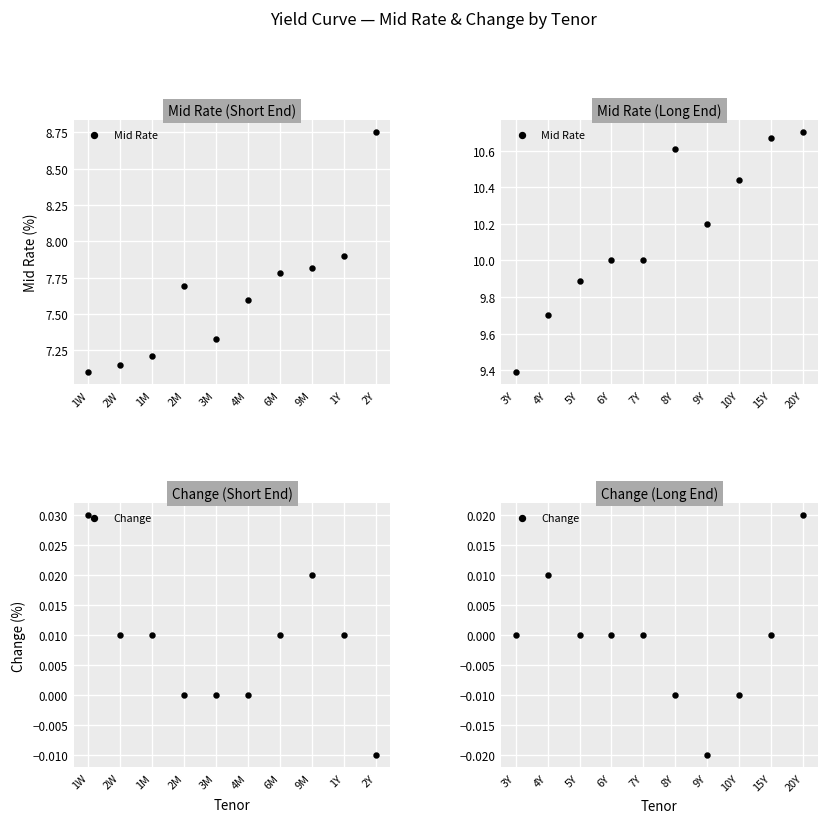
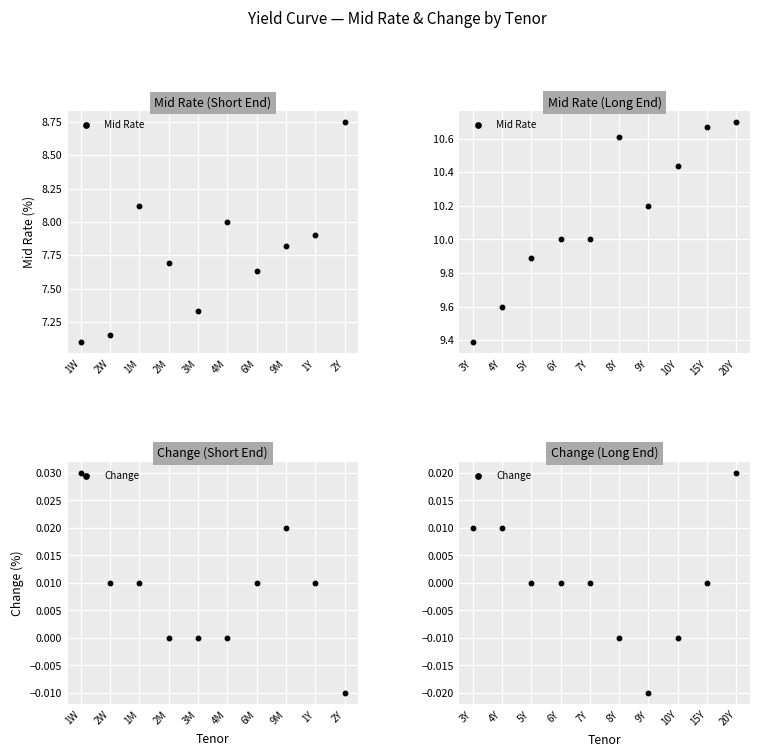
Mid Rate (Short End), 1M: 7.21 -> 8.12
Mid Rate (Short End), 4M: 7.6 -> 8.0
Mid Rate (Short End), 6M: 7.78 -> 7.63
Mid Rate (Long End), 4Y: 9.7 -> 9.6
Change (Long End), 3Y: 0.00 -> 0.01
